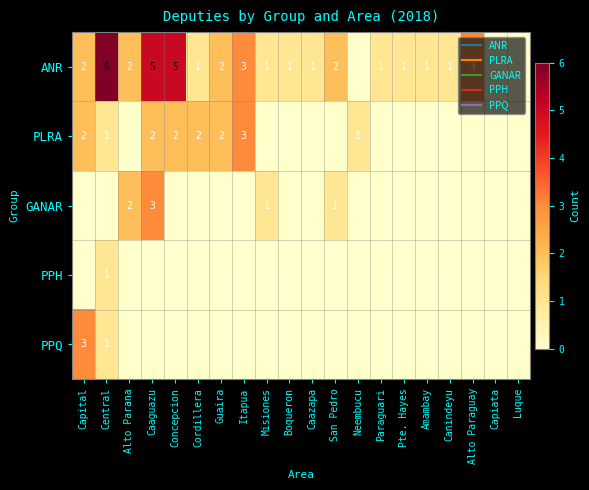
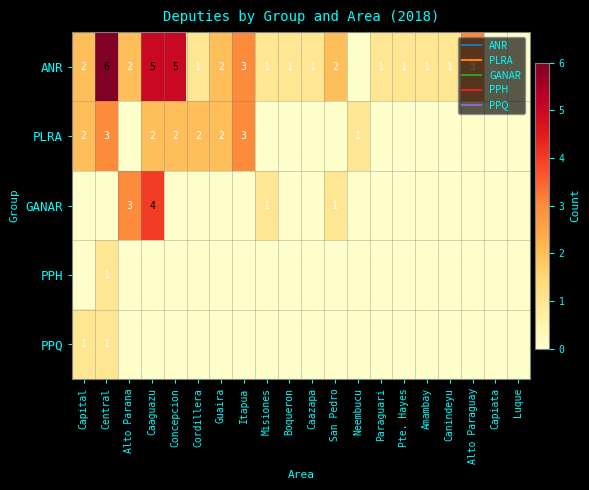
PLRA, Central: 1 -> 3
GANAR, Alto Parana: 2 -> 3
GANAR, Caaguazu: 3 -> 4
PPQ, Capital: 3 -> 1
